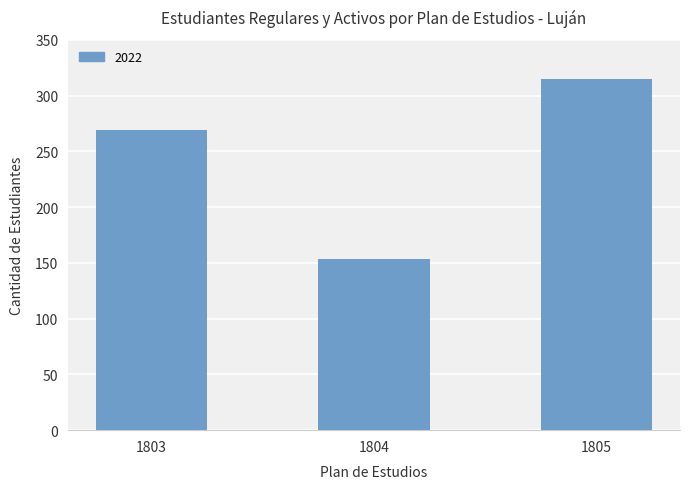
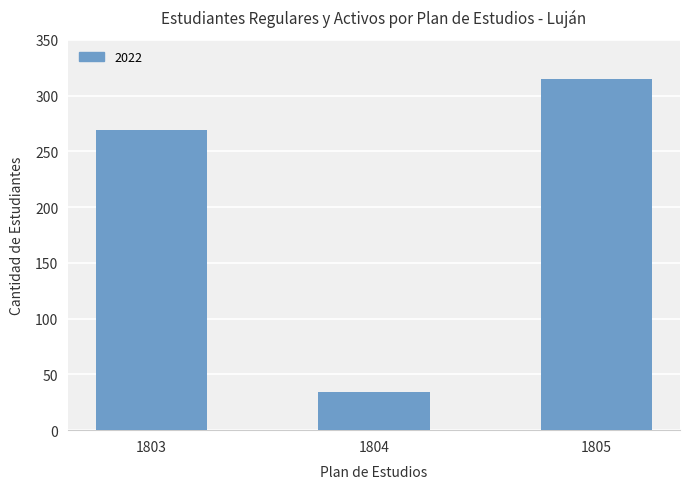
1804: 153 -> 34
